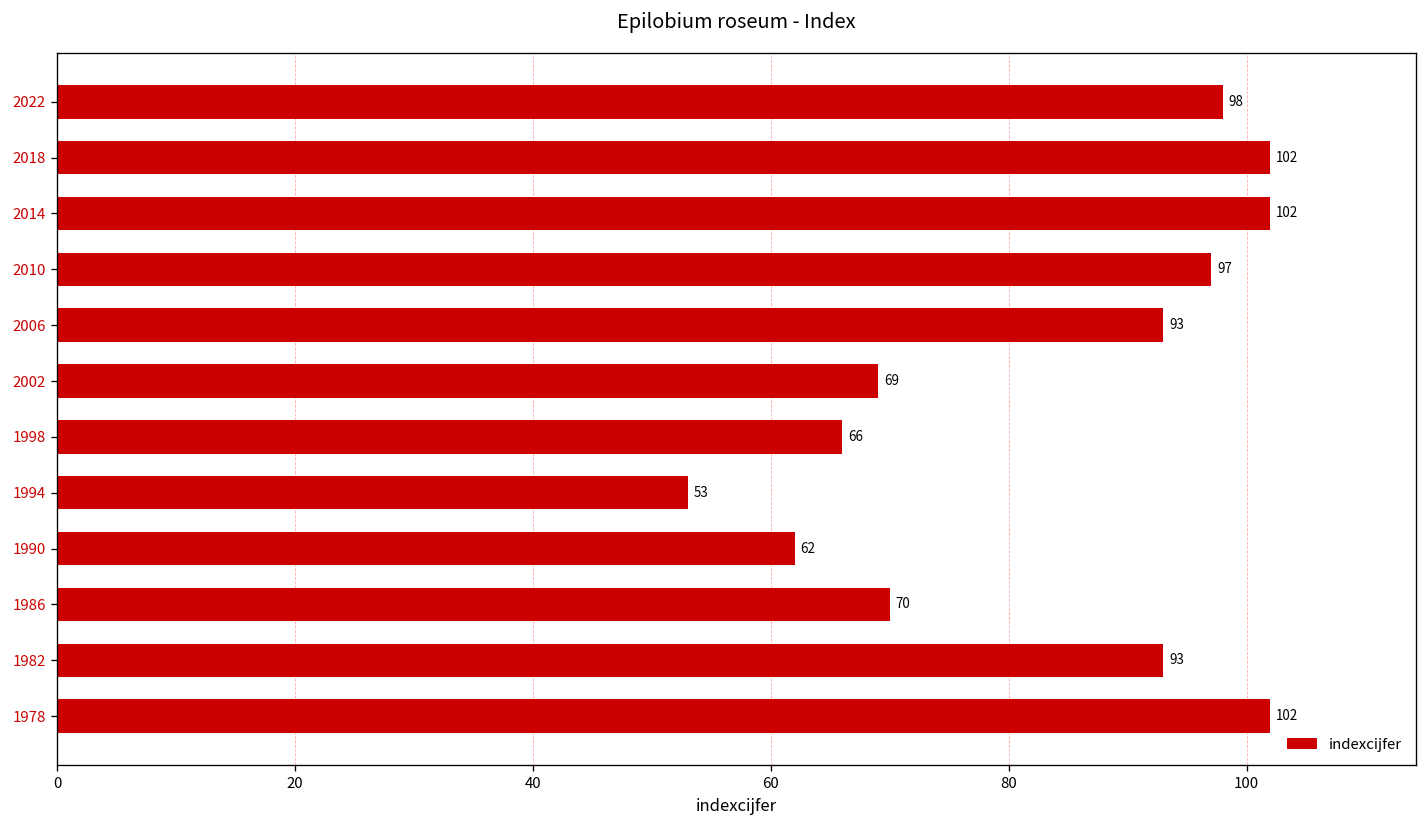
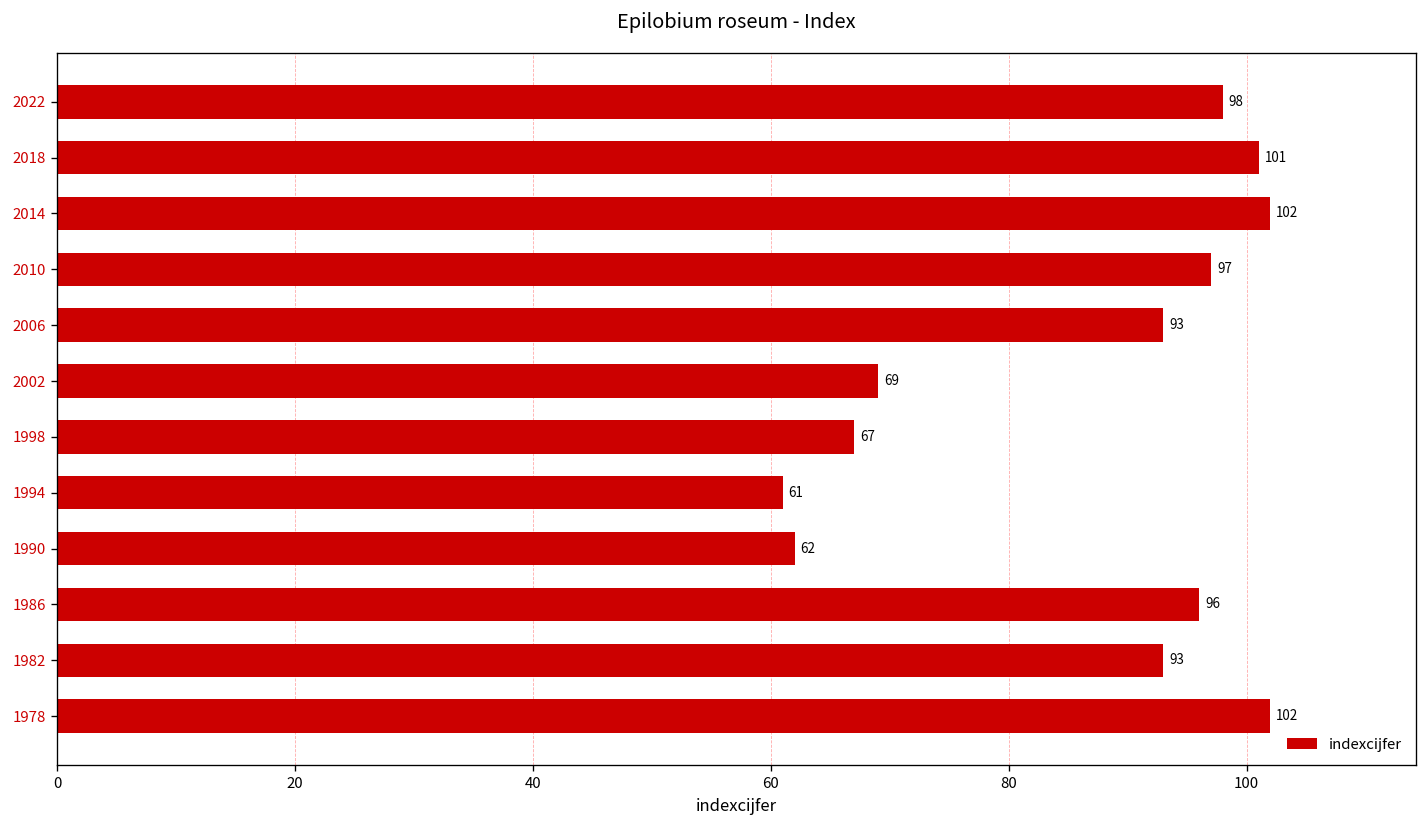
2018: 102 -> 101
1998: 66 -> 67
1994: 53 -> 61
1986: 70 -> 96
